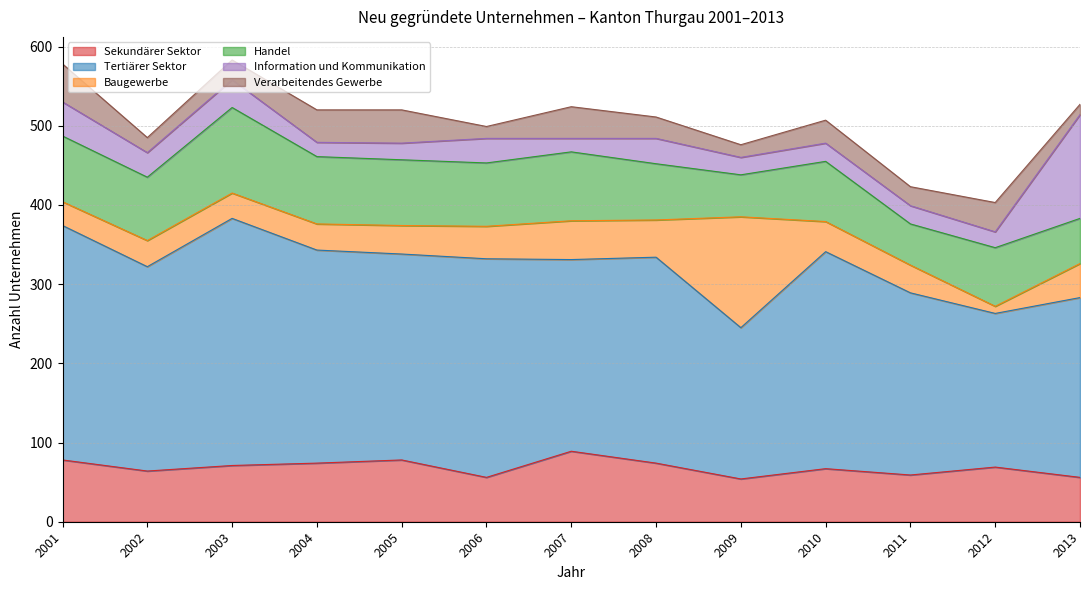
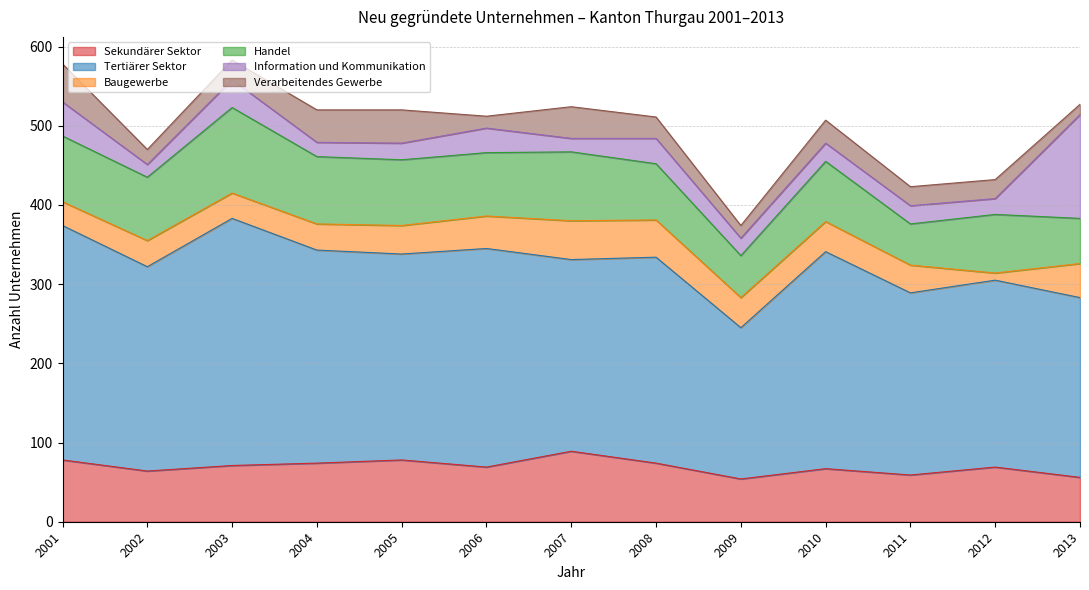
Information und Kommunikation, 2002: 30 -> 20
Sekundärer Sektor, 2006: 60 -> 70
Baugewerbe, 2009: 140 -> 40
Tertiärer Sektor, 2012: 190 -> 240
Verarbeitendes Gewerbe, 2012: 40 -> 20
